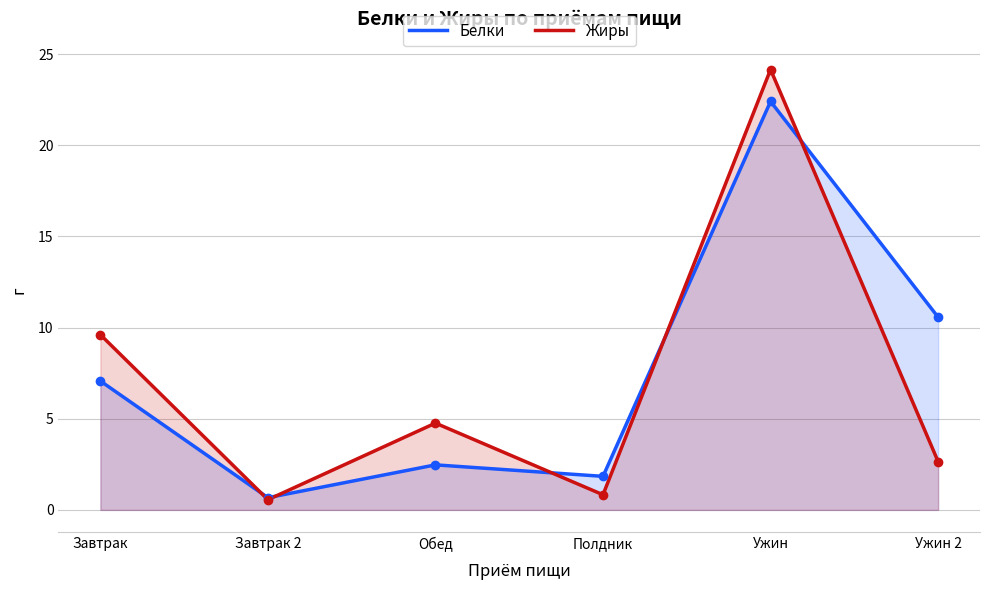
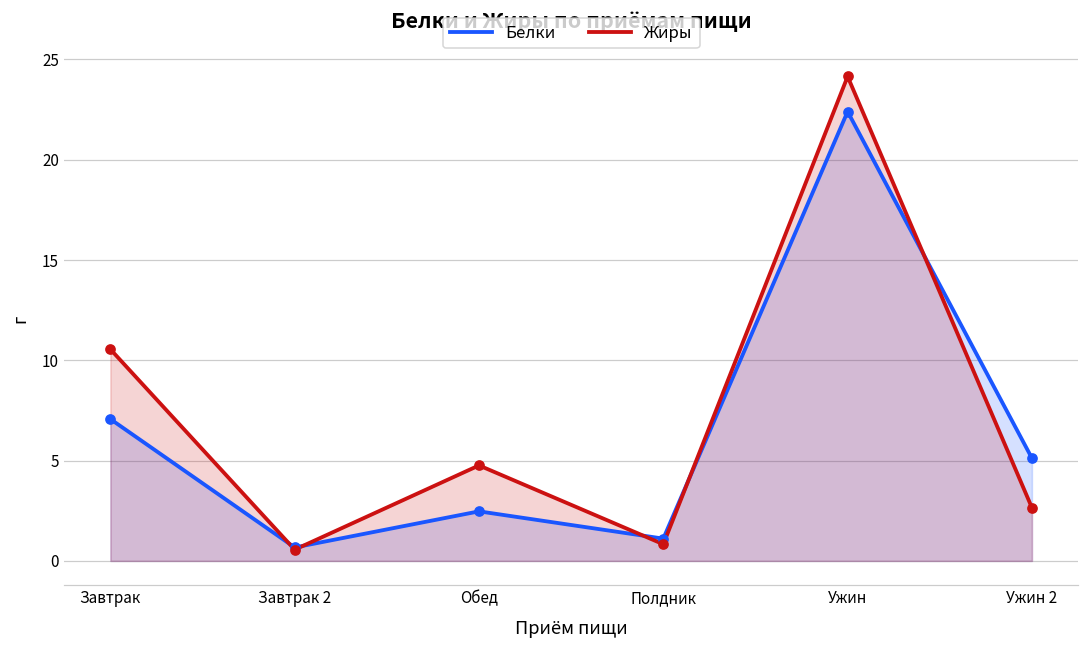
Жиры, Завтрак: 9.6 -> 10.6
Белки, Полдник: 1.8 -> 1.1
Белки, Ужин 2: 10.6 -> 5.1
